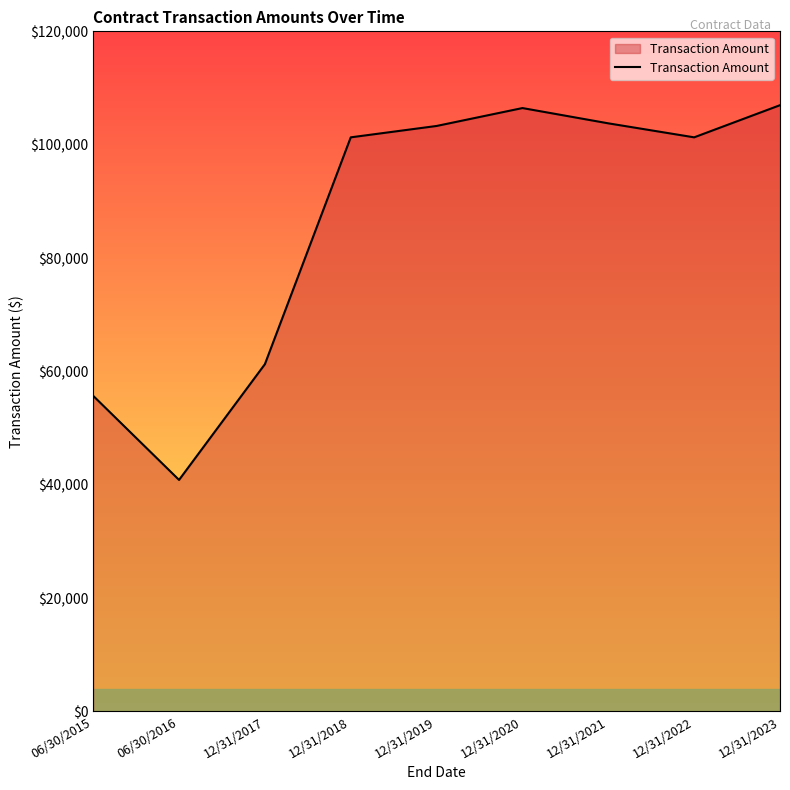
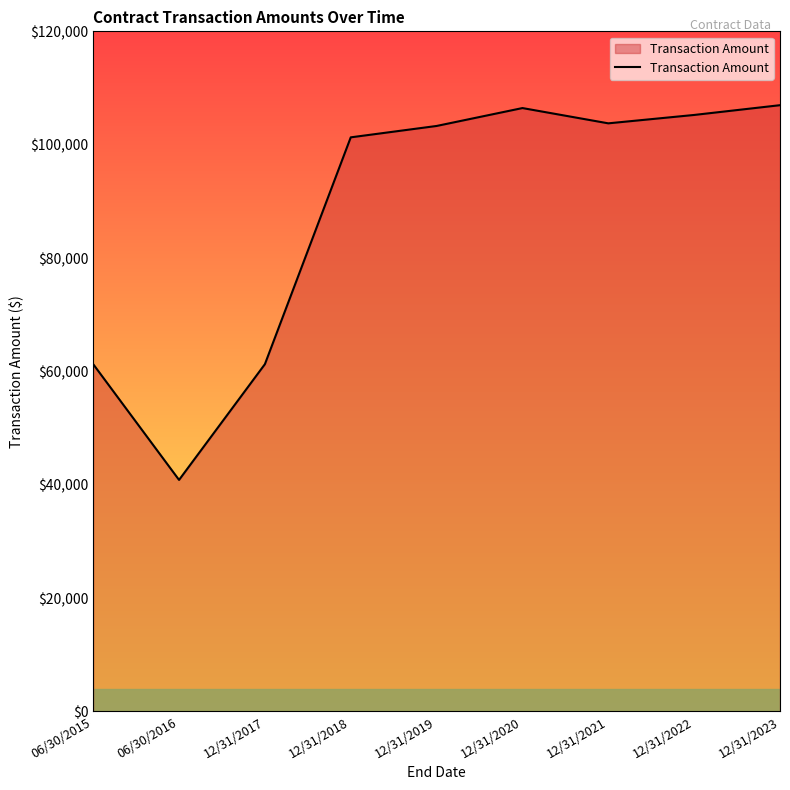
06/30/2015: $56,000 -> $61,000
12/31/2022: $101,000 -> $105,000
